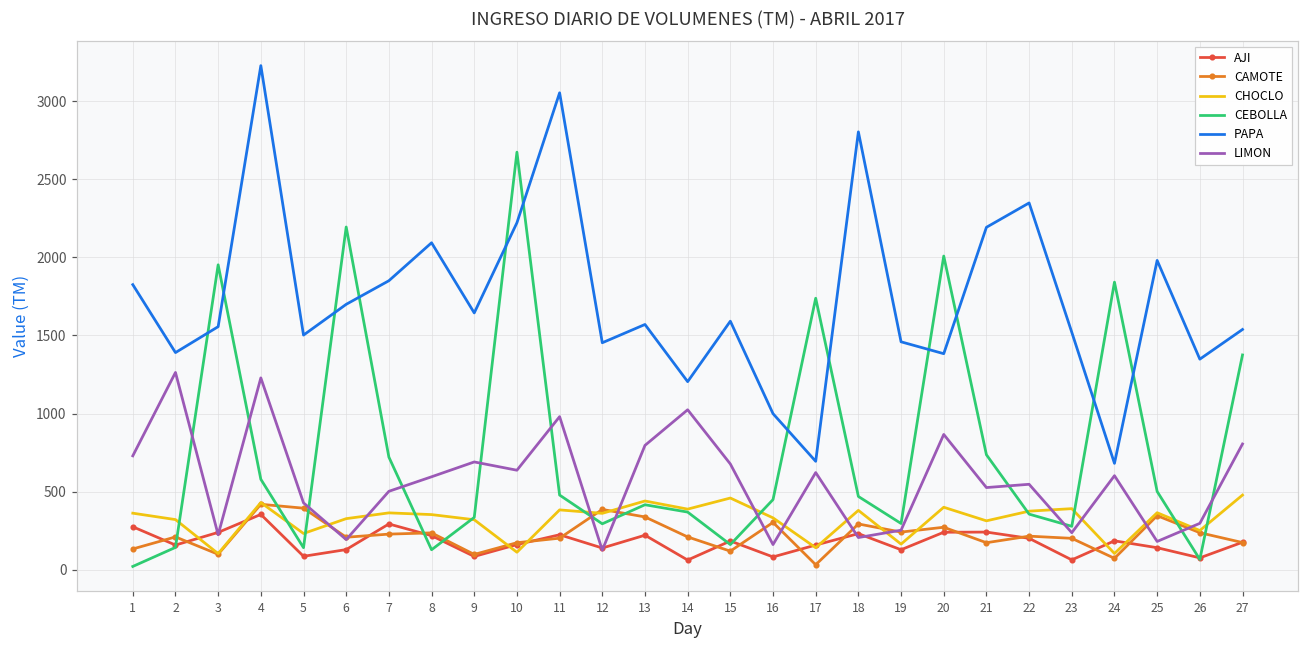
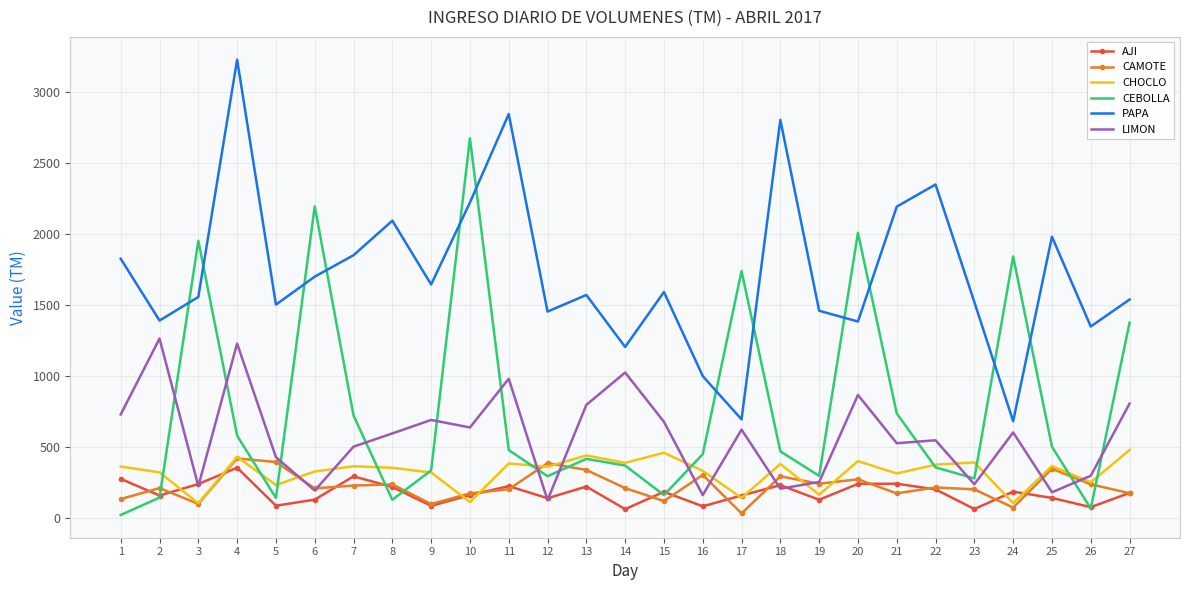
PAPA, 11: 3050 -> 2840
